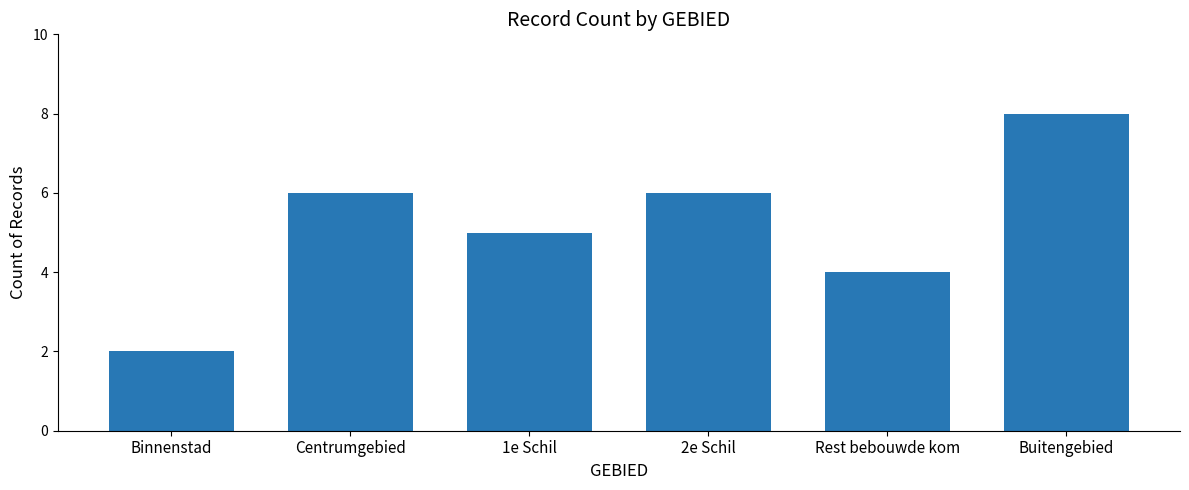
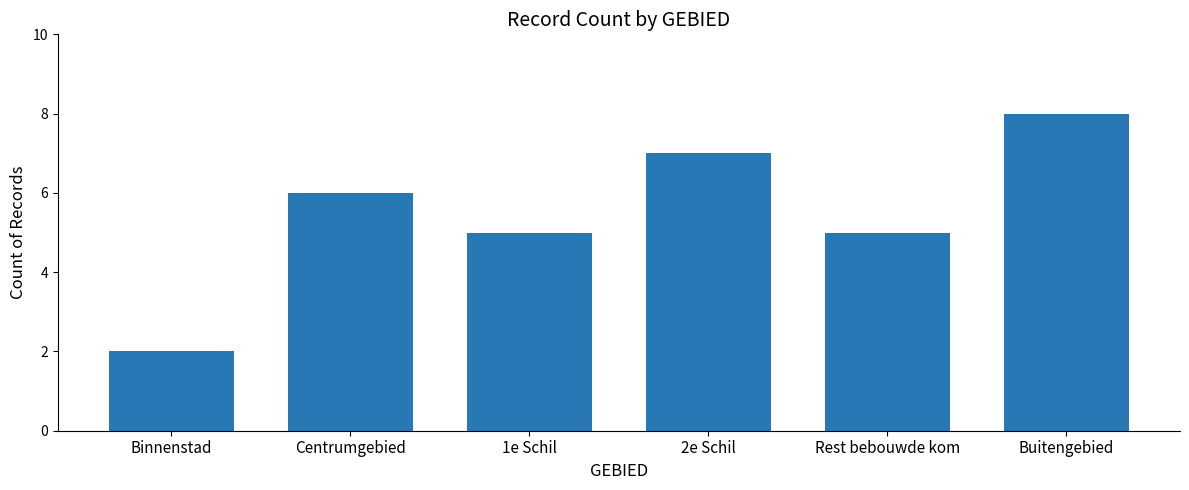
2e Schil: 6 -> 7
Rest bebouwde kom: 4 -> 5
